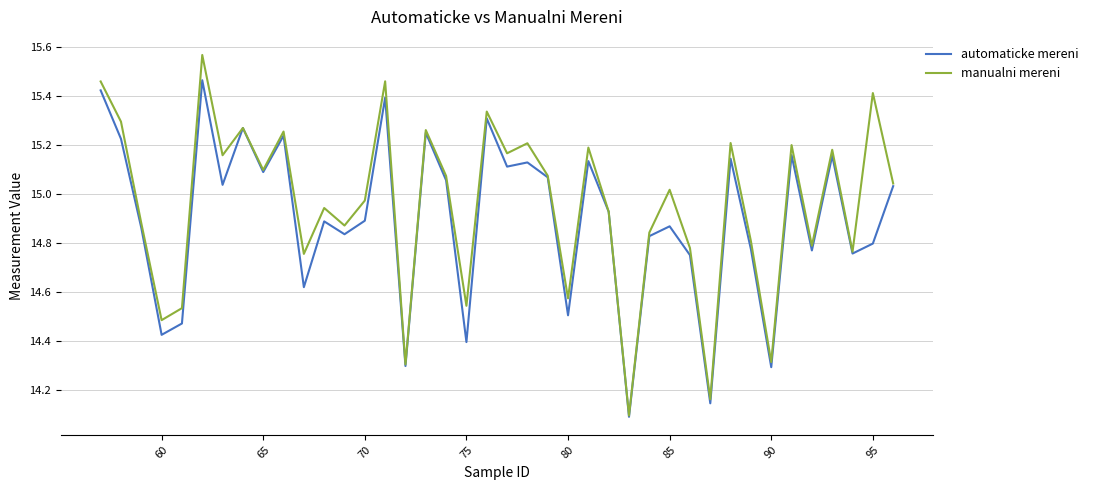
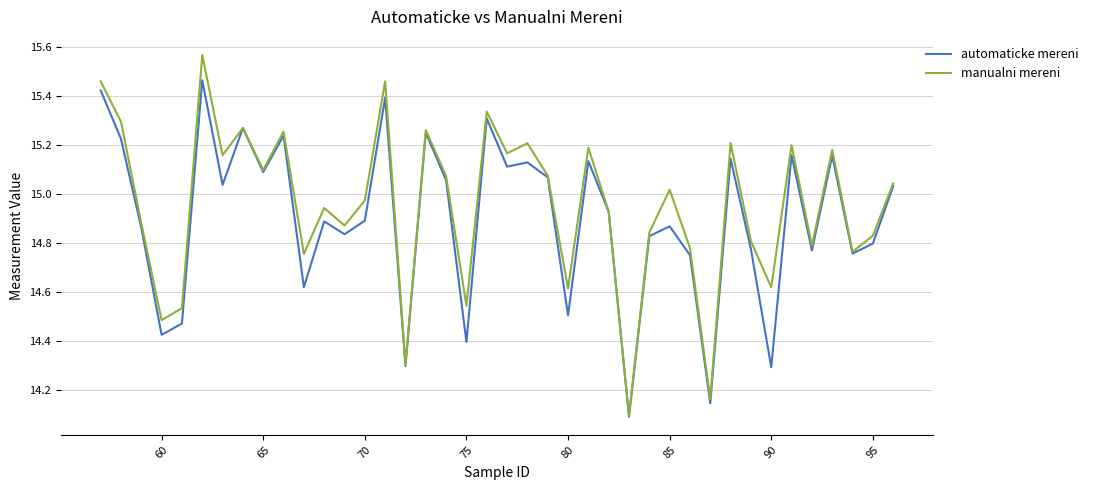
manualni mereni, 80: 14.58 -> 14.62
manualni mereni, 90: 14.32 -> 14.62
manualni mereni, 95: 15.41 -> 14.83
